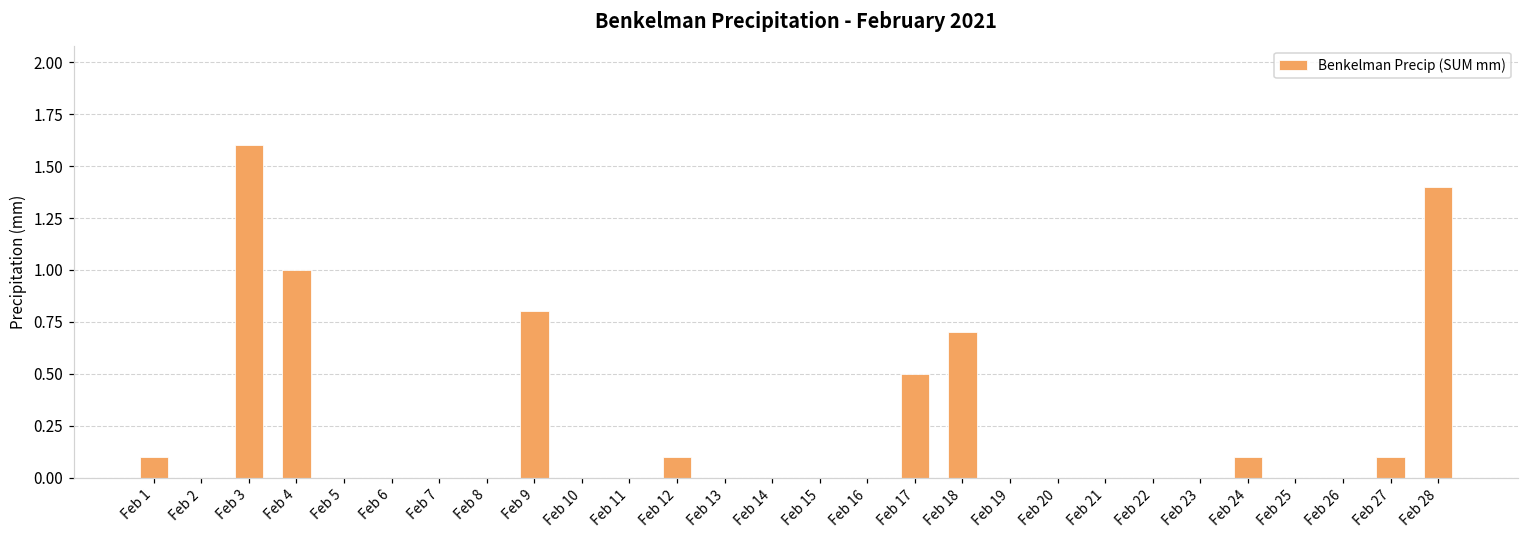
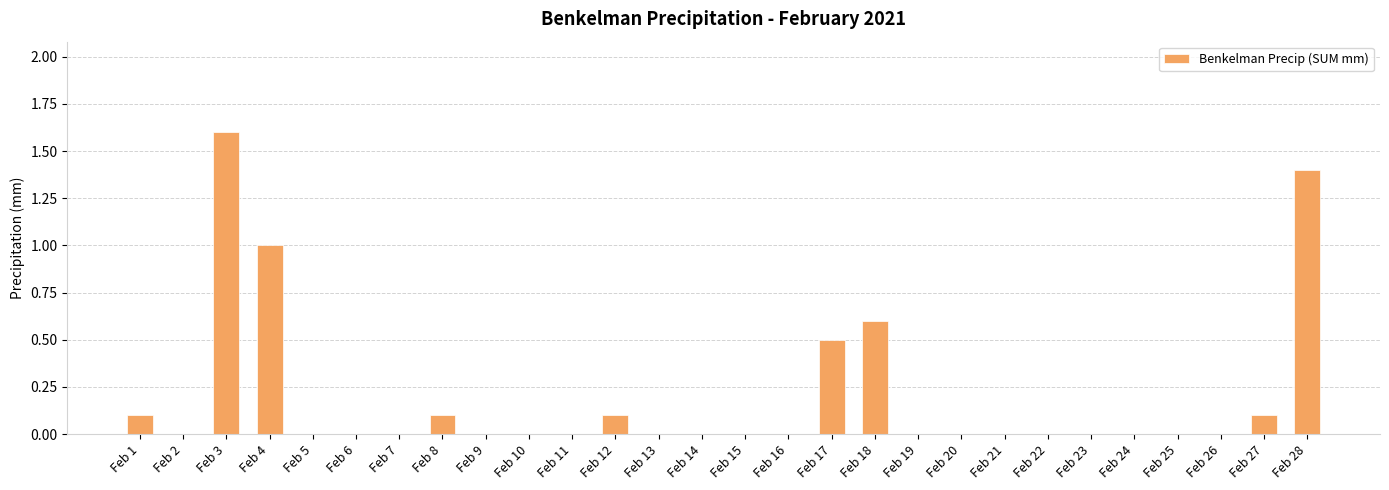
Feb 8: 0.0 -> 0.1
Feb 9: 0.8 -> 0.0
Feb 18: 0.7 -> 0.6
Feb 24: 0.1 -> 0.0
